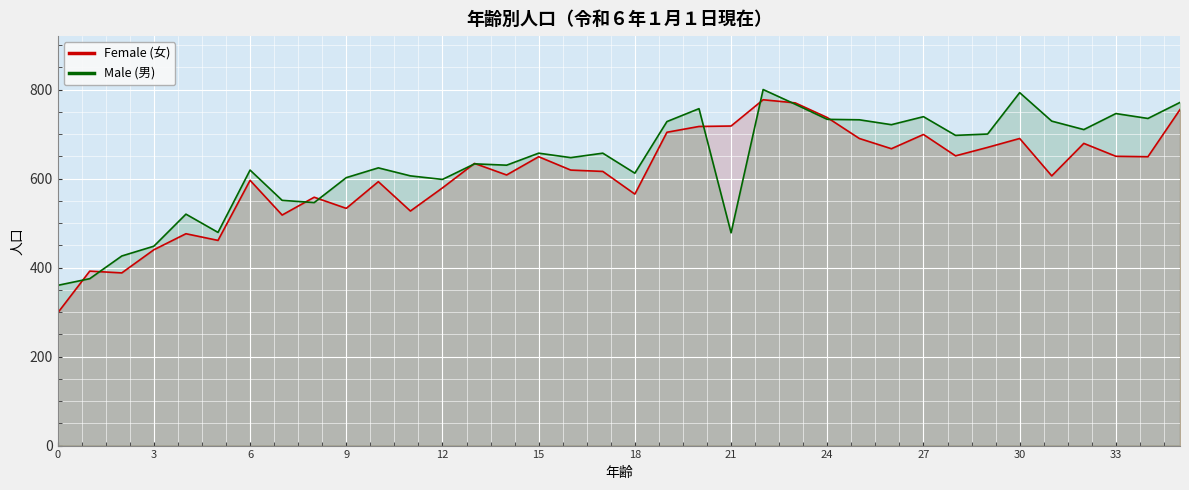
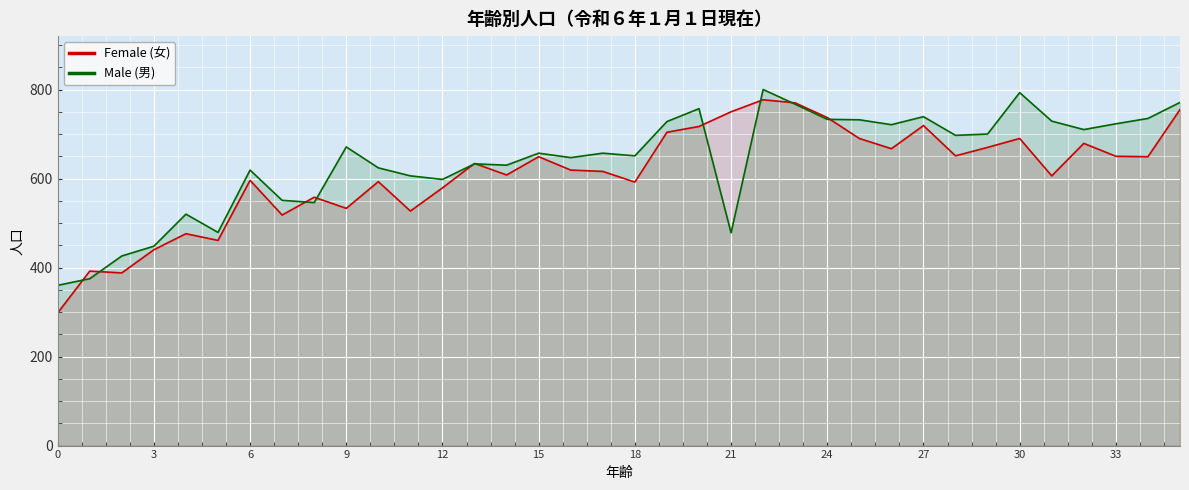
Male (男), 9: 600 -> 670
Female (女), 18: 570 -> 590
Male (男), 18: 610 -> 650
Female (女), 21: 720 -> 750
Female (女), 27: 700 -> 720
Male (男), 33: 750 -> 720
